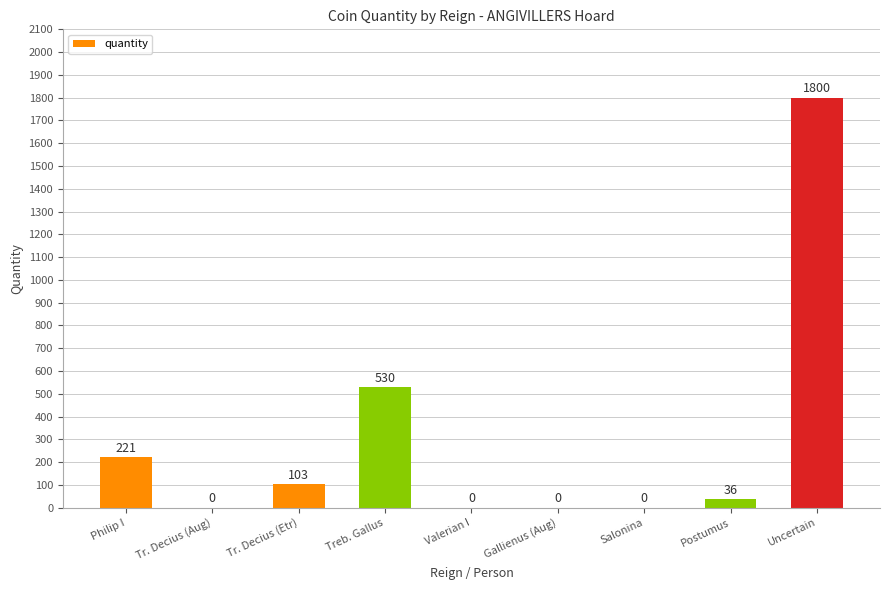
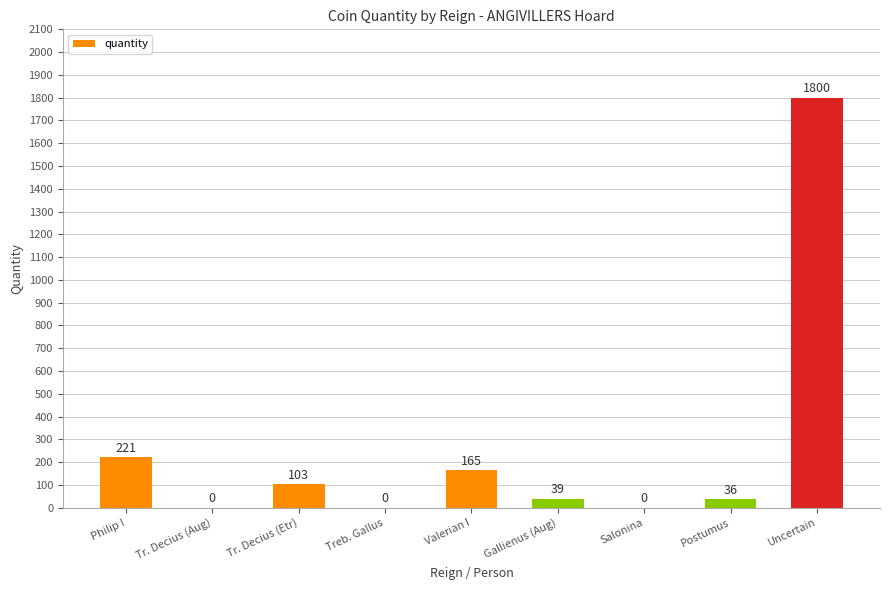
Treb. Gallus: 530 -> 0
Valerian I: 0 -> 165
Gallienus (Aug): 0 -> 39
